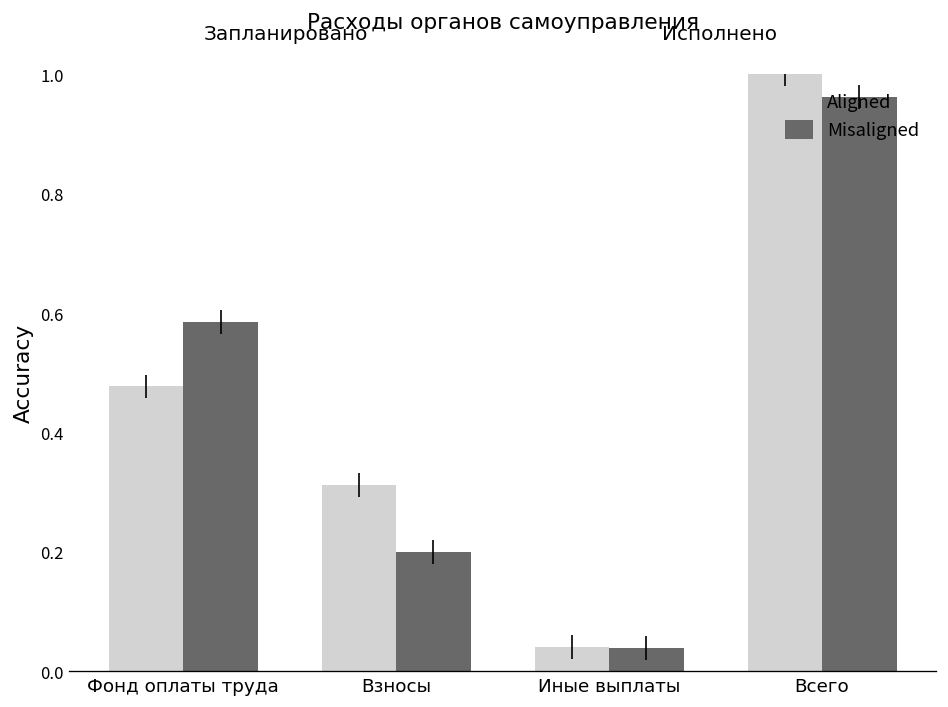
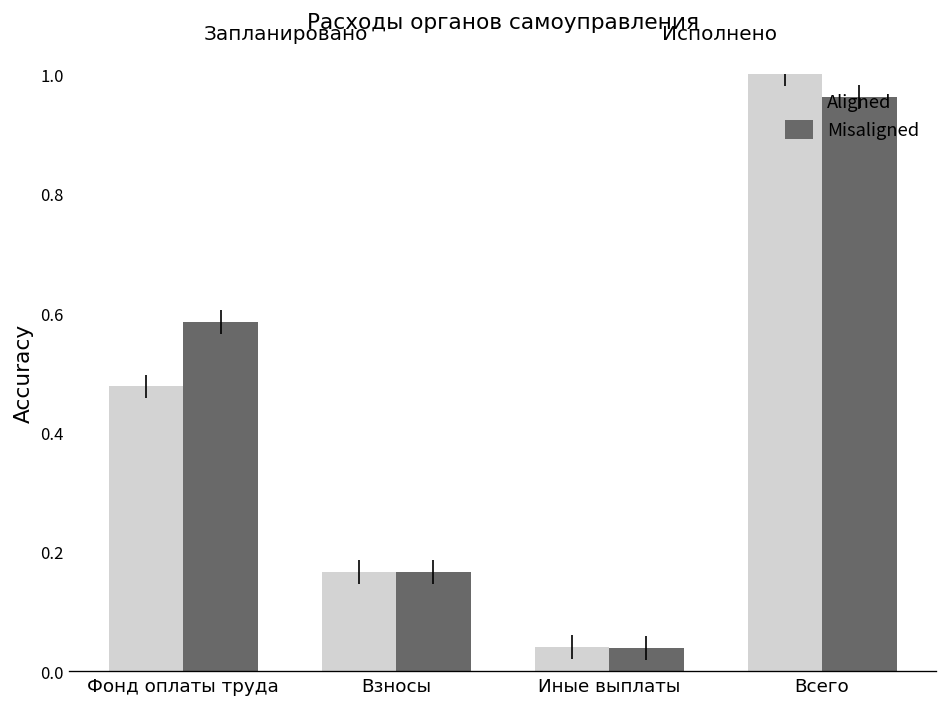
Aligned, Взносы: 0.31 -> 0.17
Misaligned, Взносы: 0.20 -> 0.17
